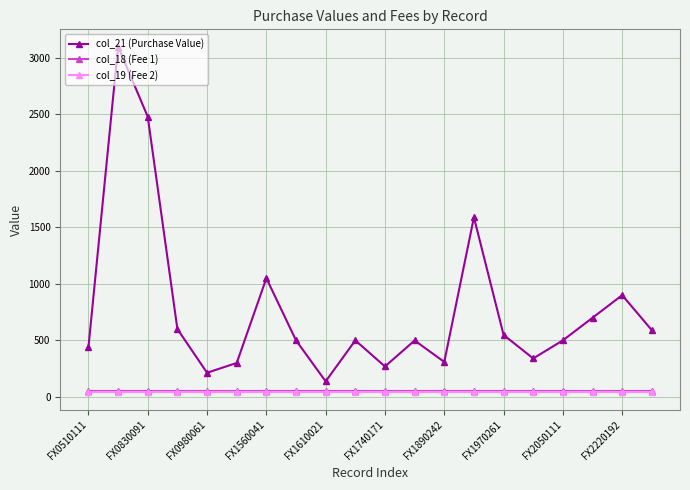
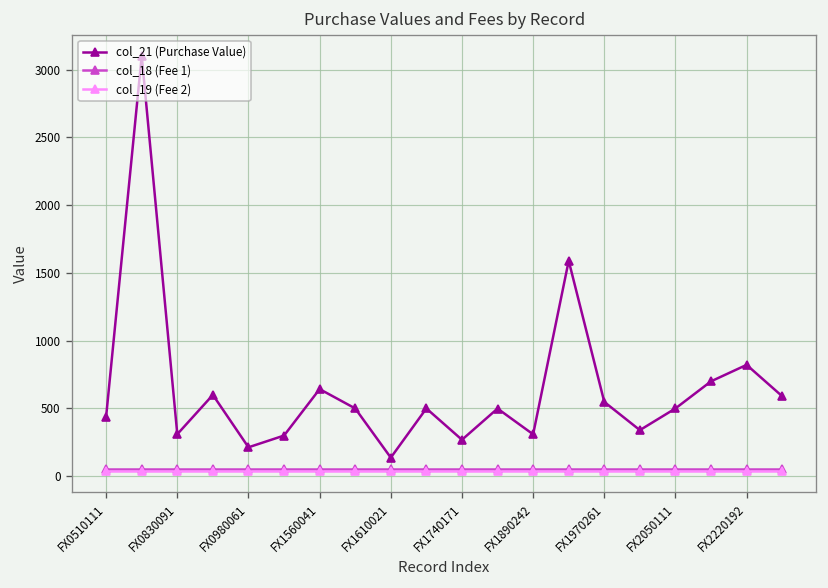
col_21 (Purchase Value), FX0830091: 2480 -> 310
col_21 (Purchase Value), FX1560041: 1050 -> 640
col_21 (Purchase Value), FX2220192: 900 -> 820
